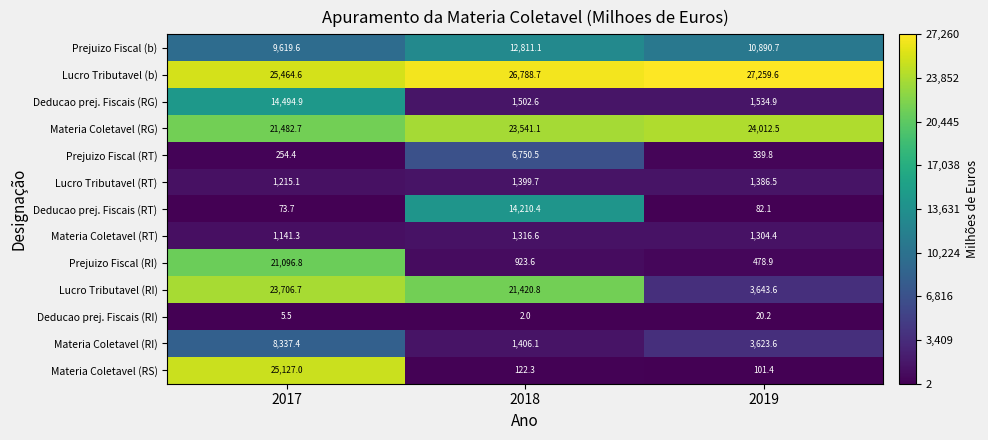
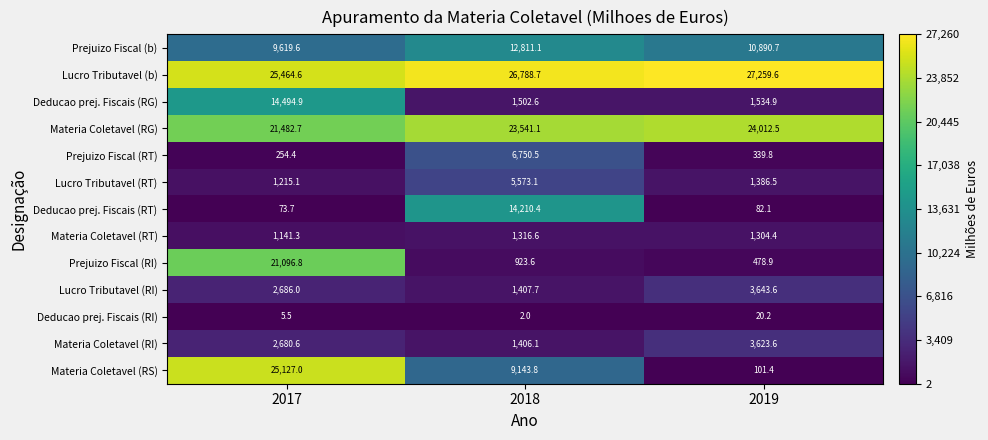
Lucro Tributavel (RT), 2018: 1,399.7 -> 5,573.1
Lucro Tributavel (RI), 2017: 23,706.7 -> 2,686.0
Lucro Tributavel (RI), 2018: 21,420.8 -> 1,407.7
Materia Coletavel (RI), 2017: 8,337.4 -> 2,680.6
Materia Coletavel (RS), 2018: 122.3 -> 9,143.8
